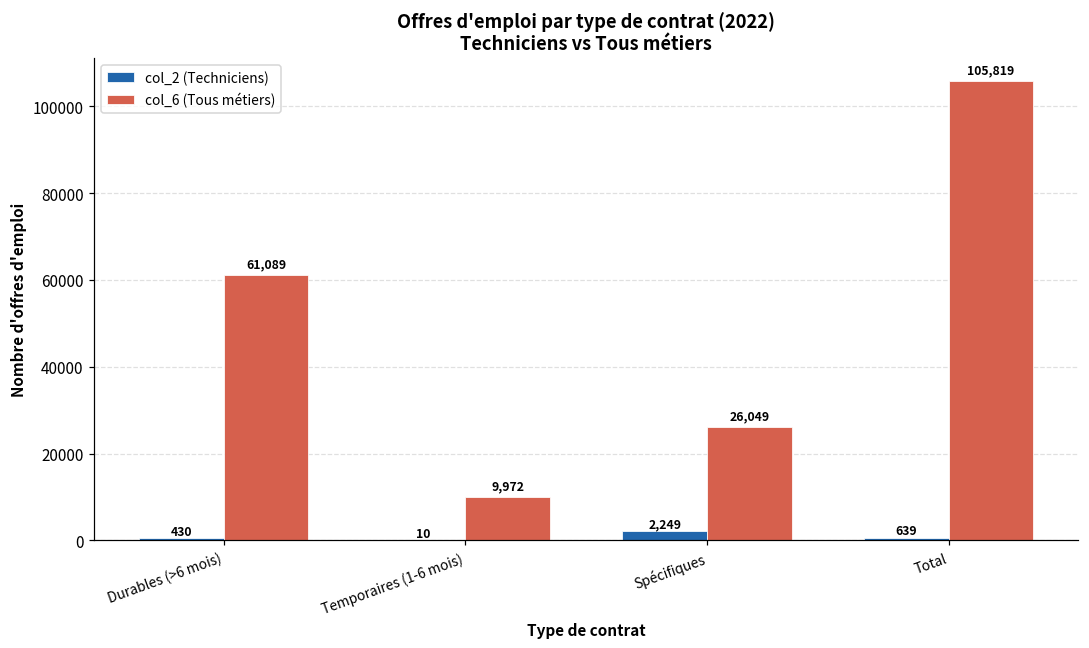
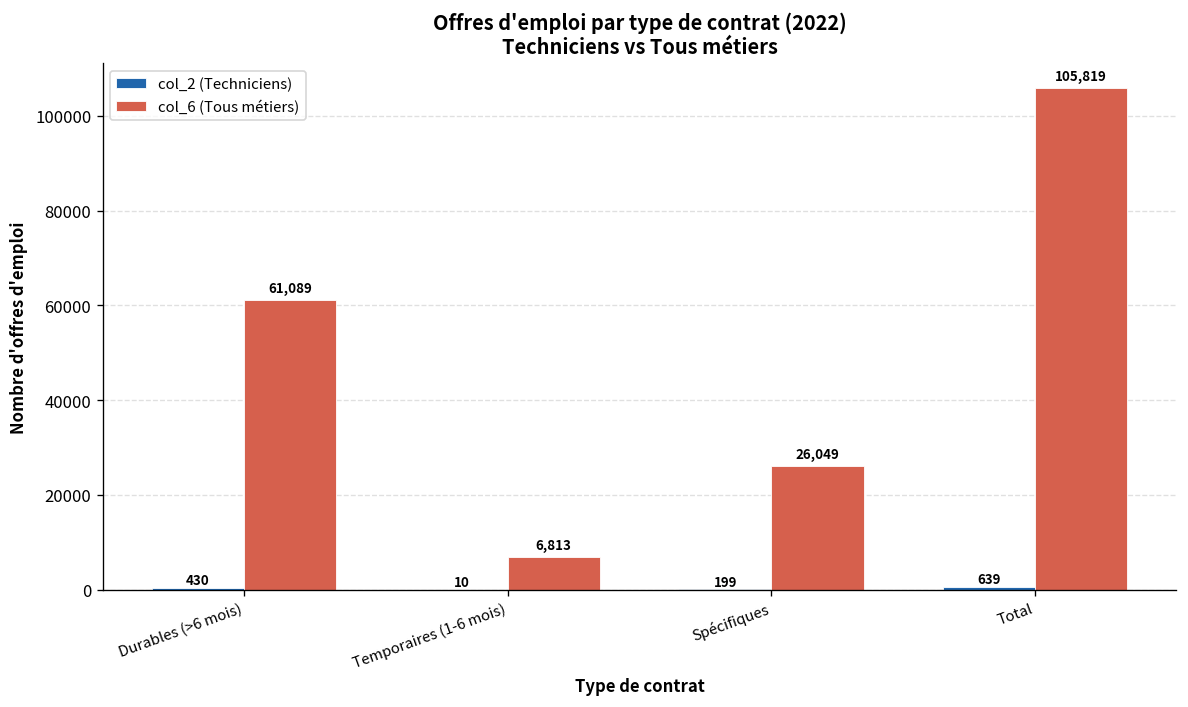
col_6 (Tous métiers), Temporaires (1-6 mois): 9,972 -> 6,813
col_2 (Techniciens), Spécifiques: 2,249 -> 199
